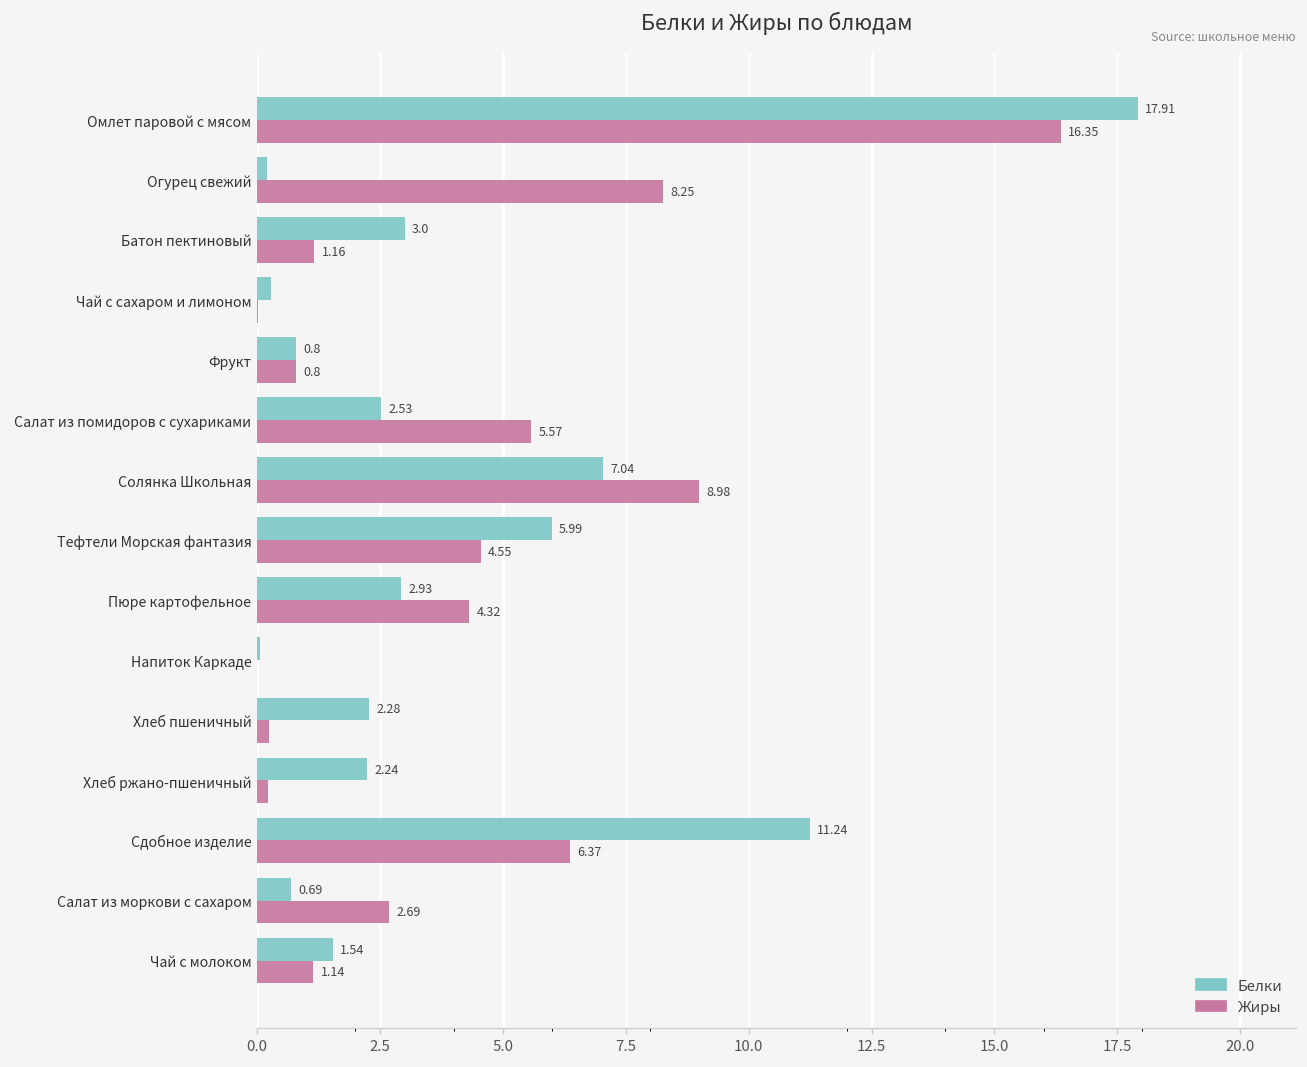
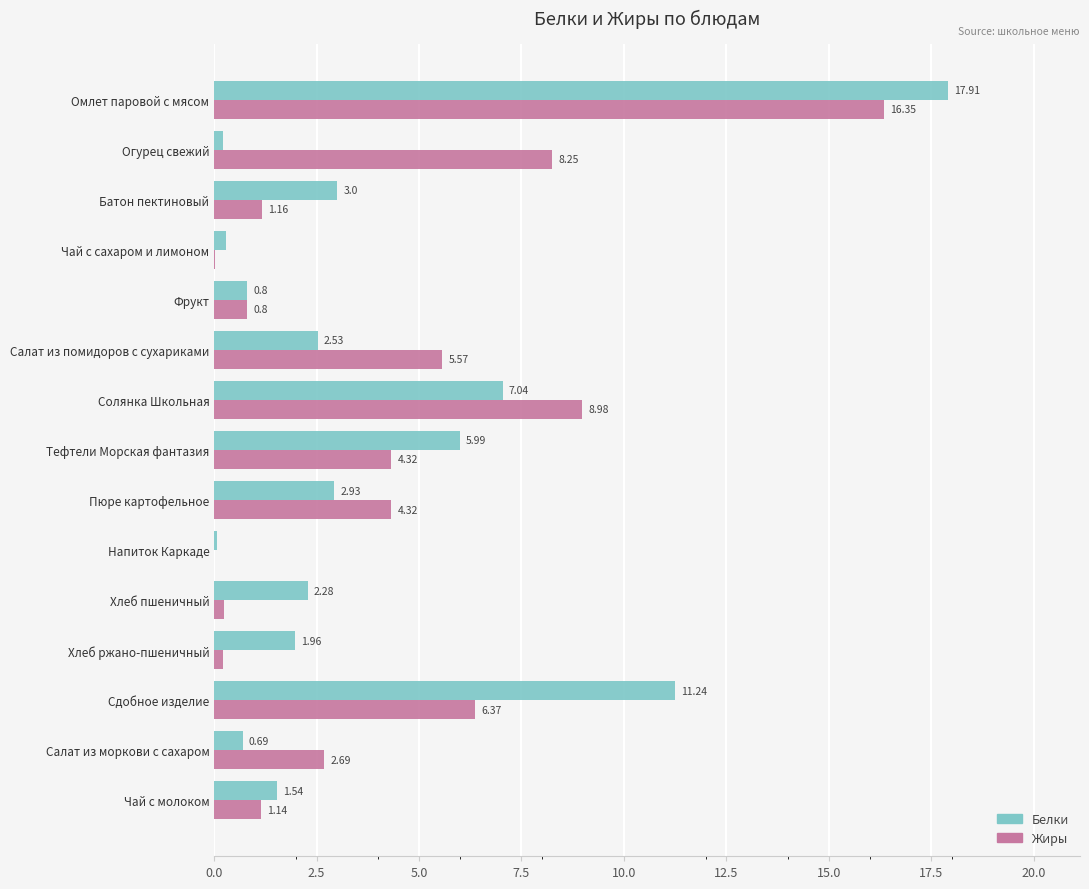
Жиры, Тефтели Морская фантазия: 4.55 -> 4.32
Белки, Хлеб ржано-пшеничный: 2.24 -> 1.96
